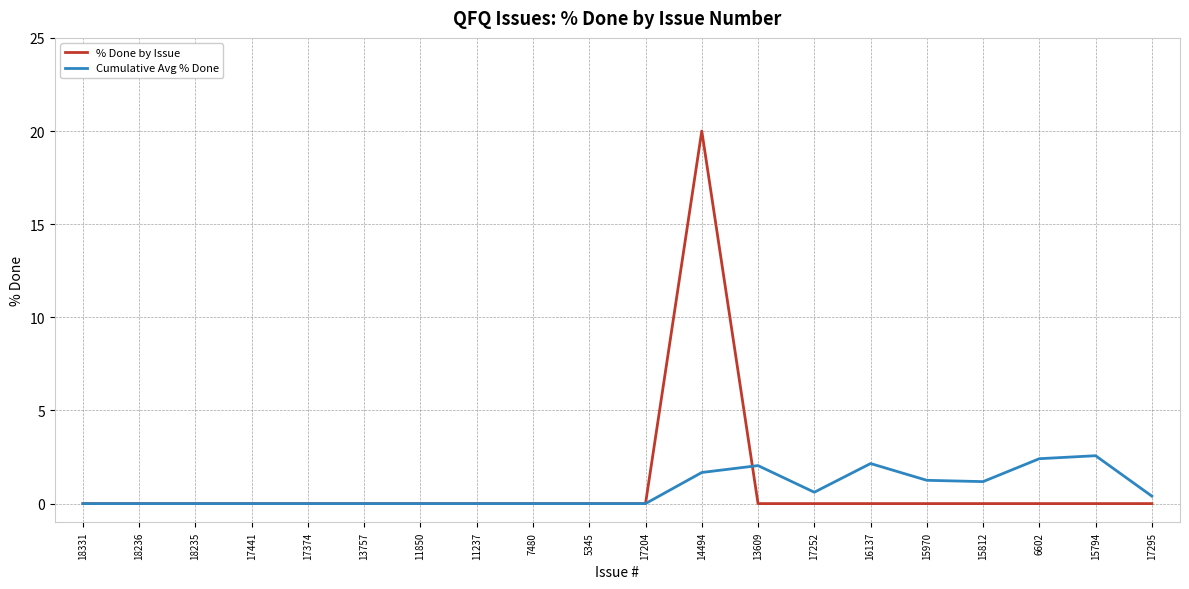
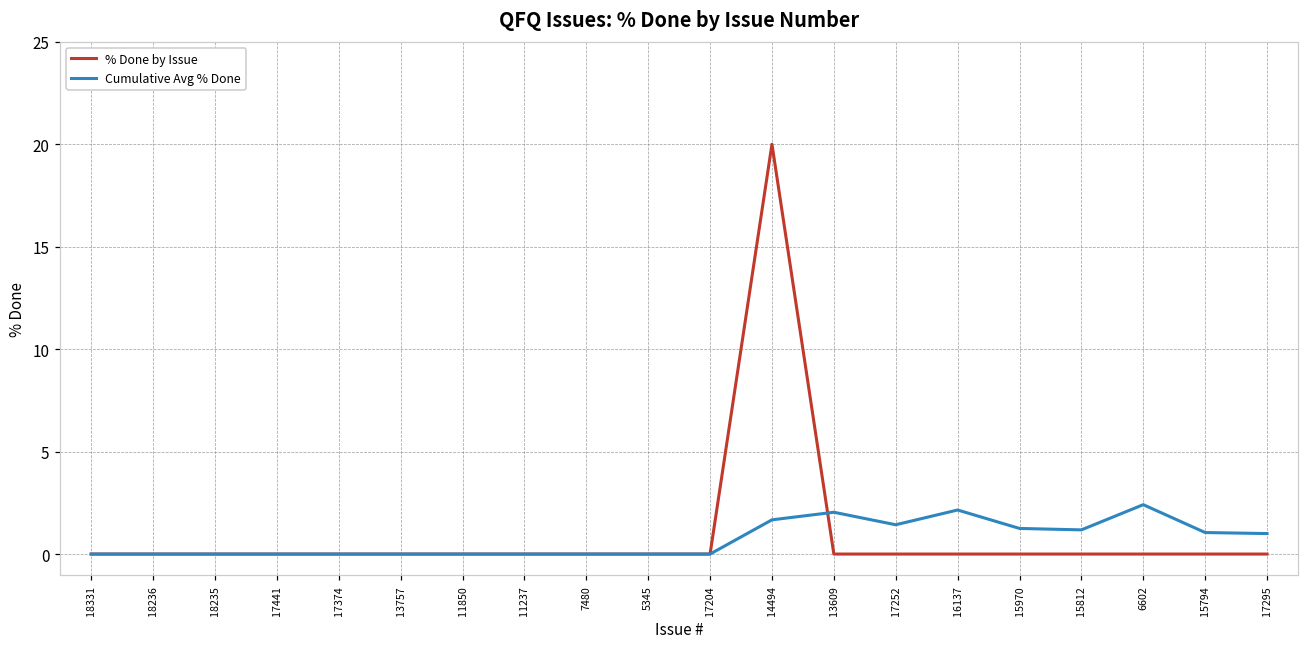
Cumulative Avg % Done, 17252: 0.6 -> 1.4
Cumulative Avg % Done, 15794: 2.6 -> 1.1
Cumulative Avg % Done, 17295: 0.4 -> 1.0
